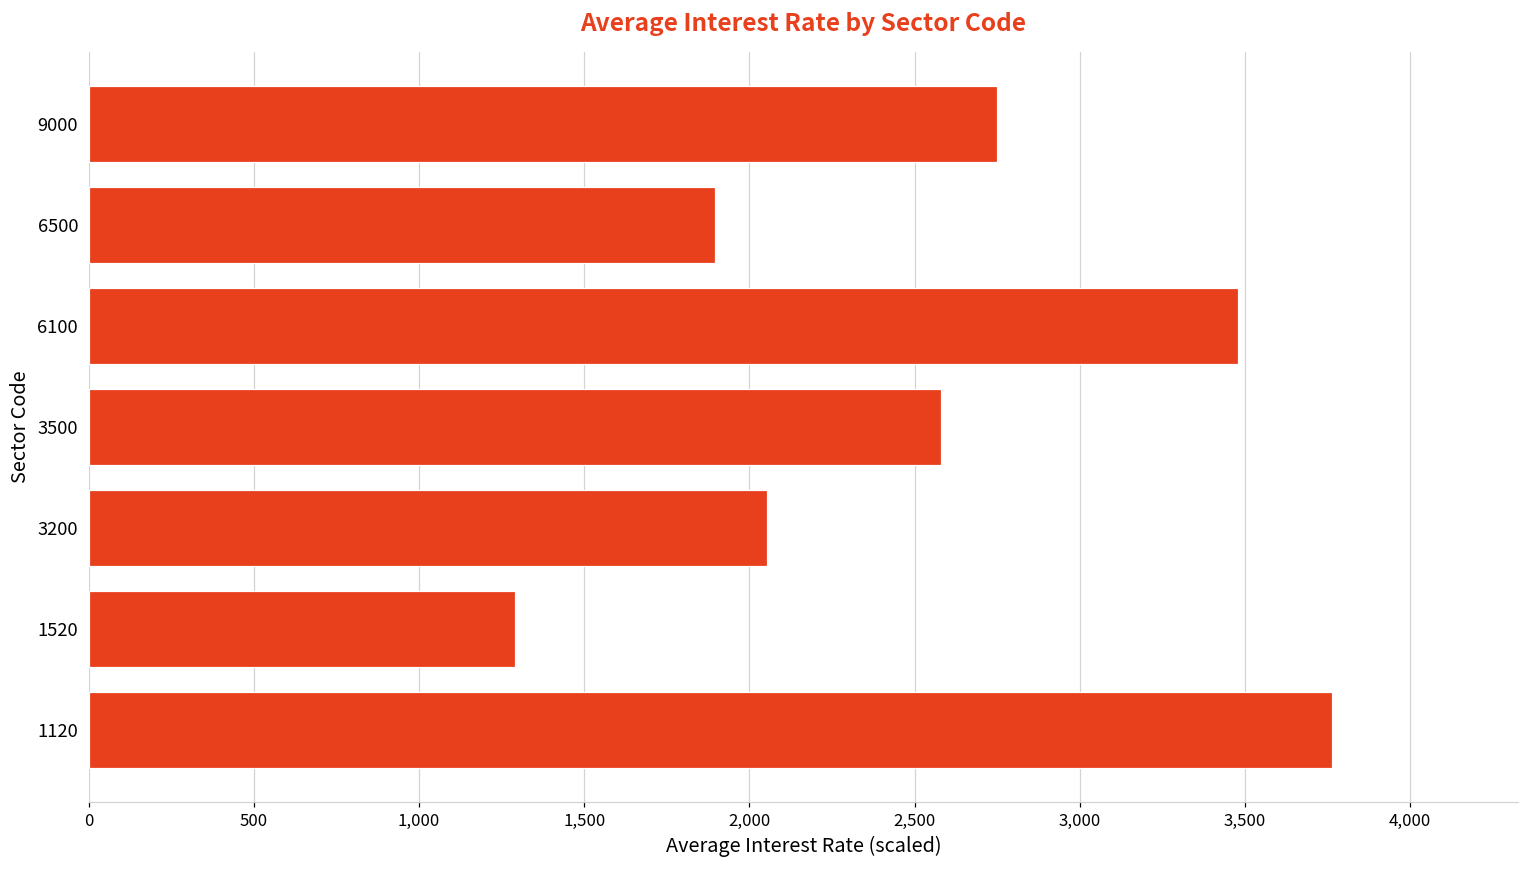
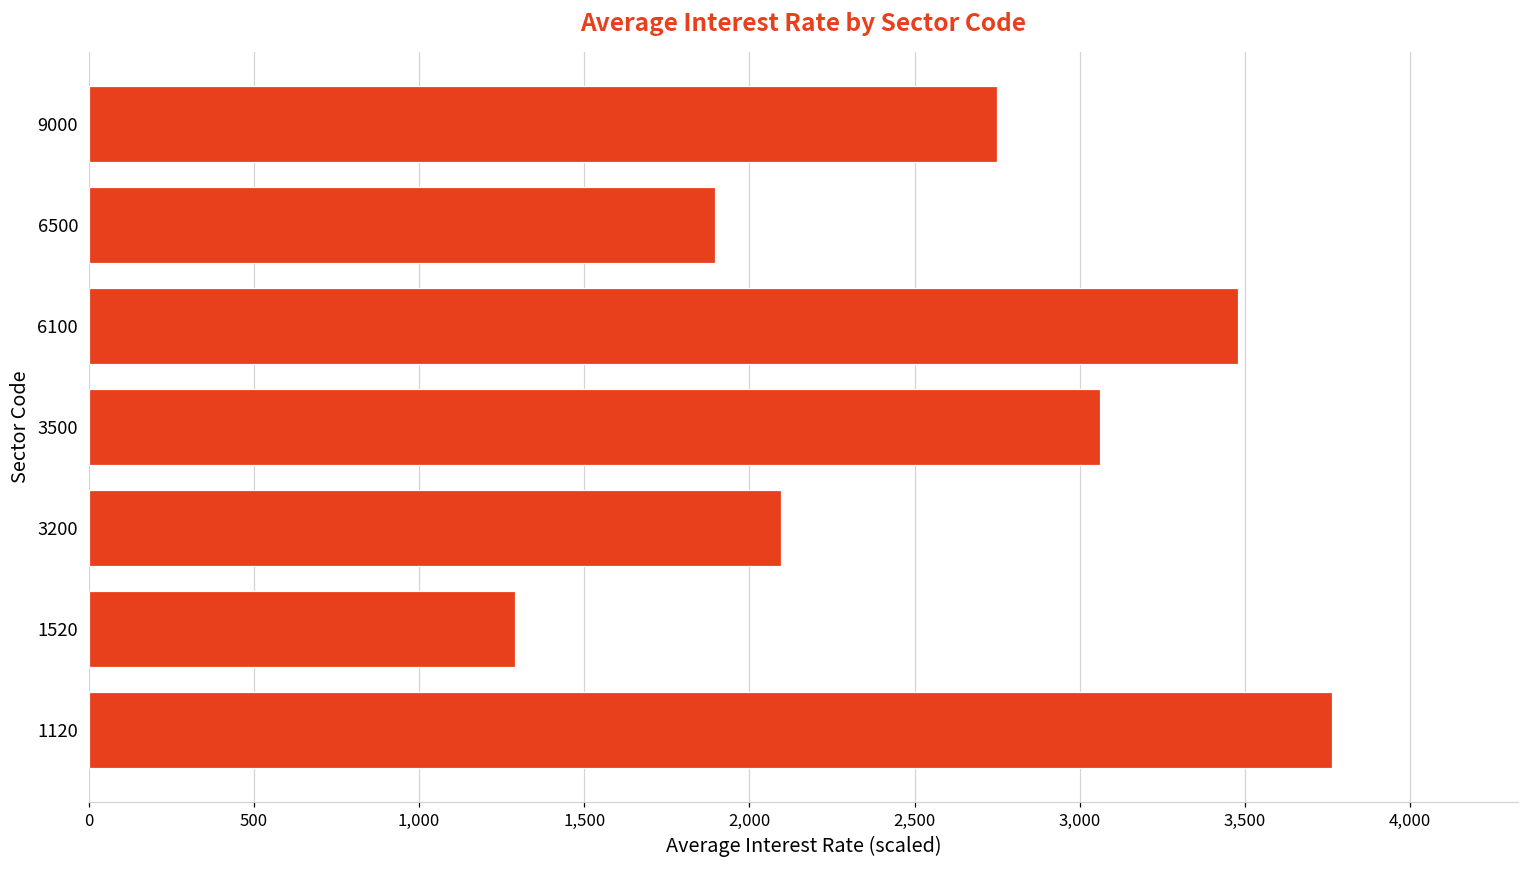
3500: 2,580 -> 3,060
3200: 2,050 -> 2,090
